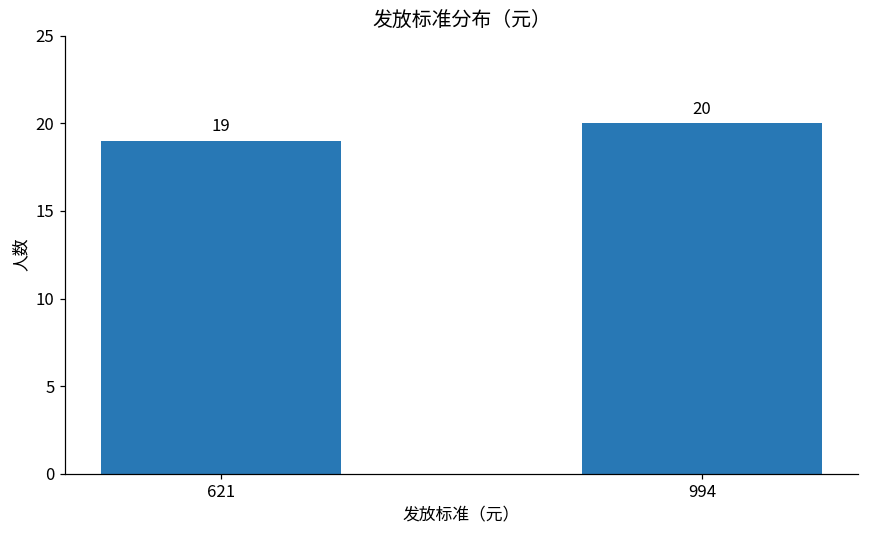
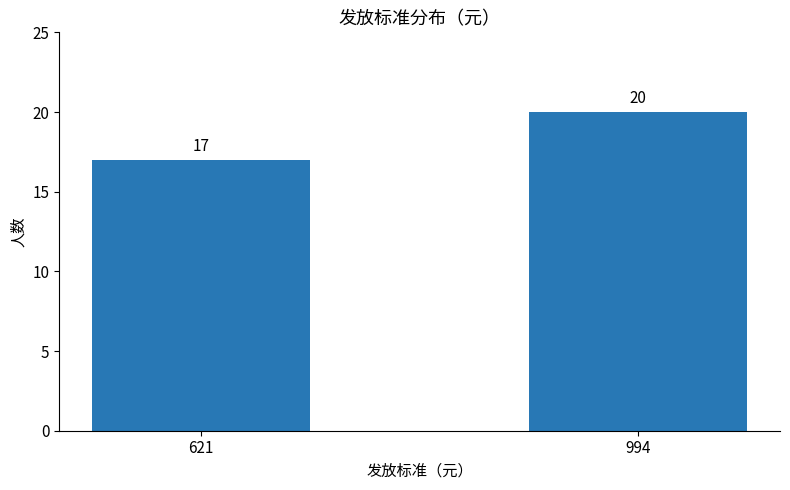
621: 19 -> 17
